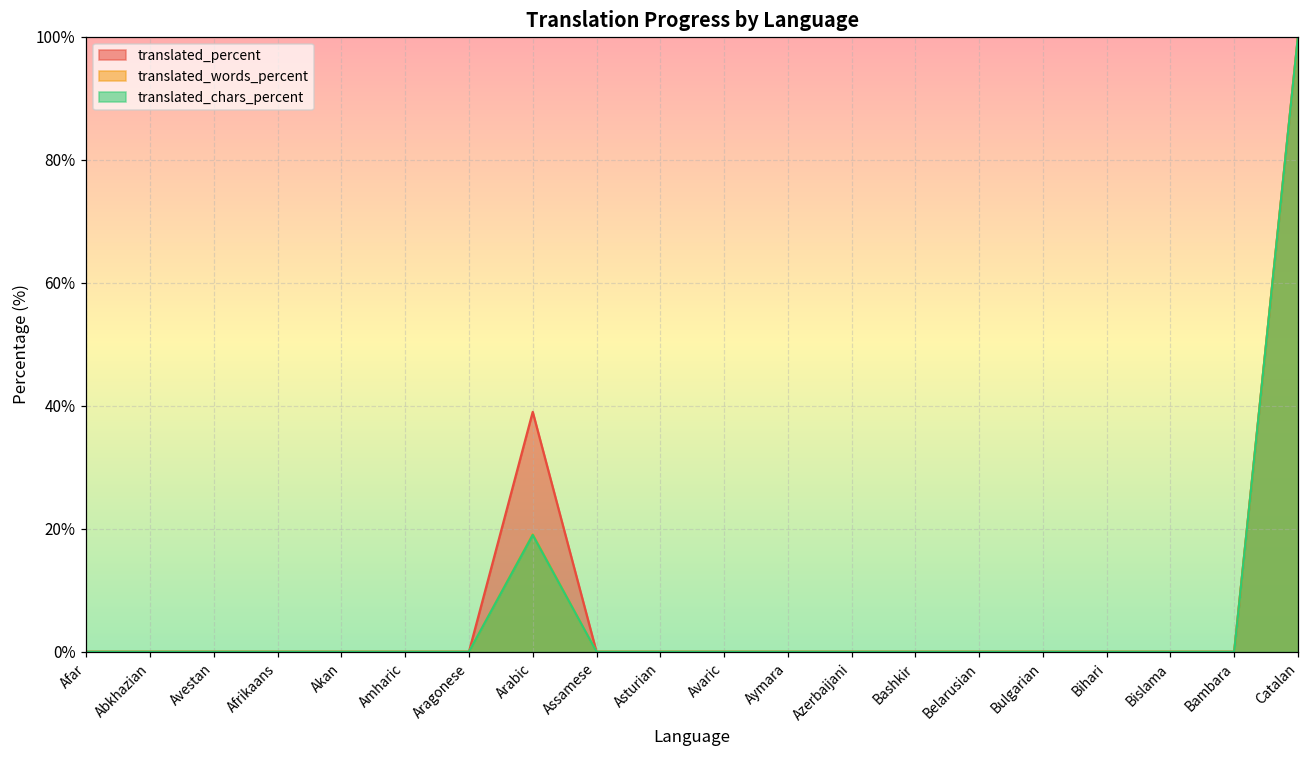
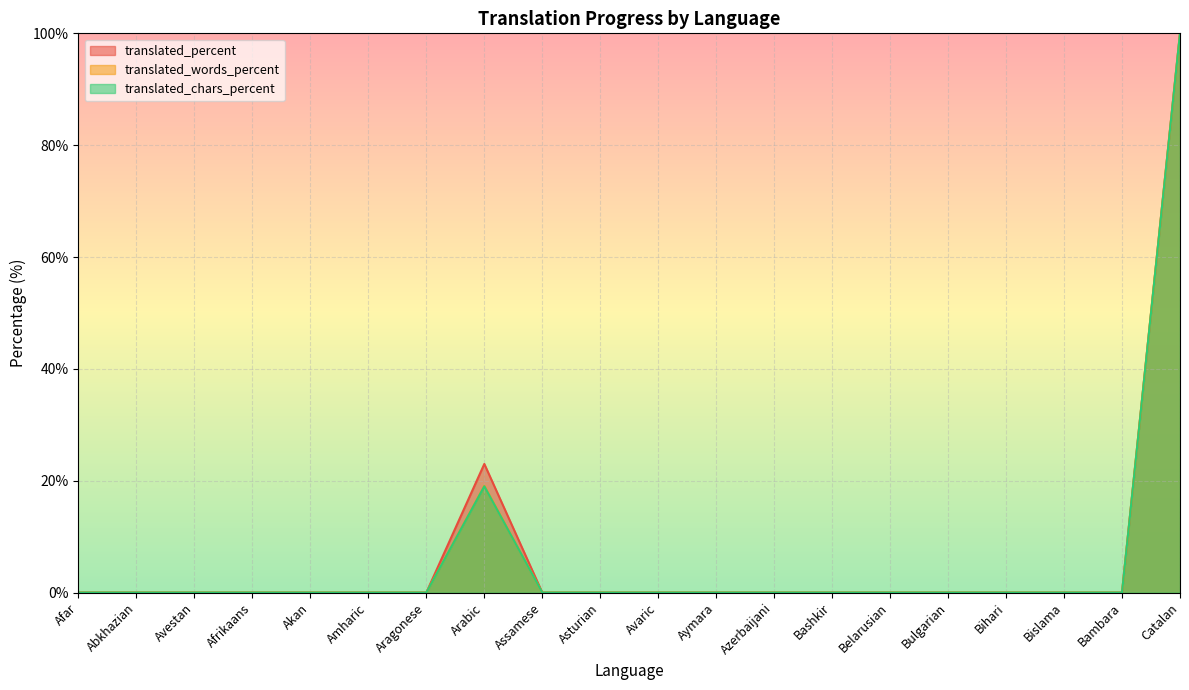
translated_percent, Arabic: 39% -> 23%
